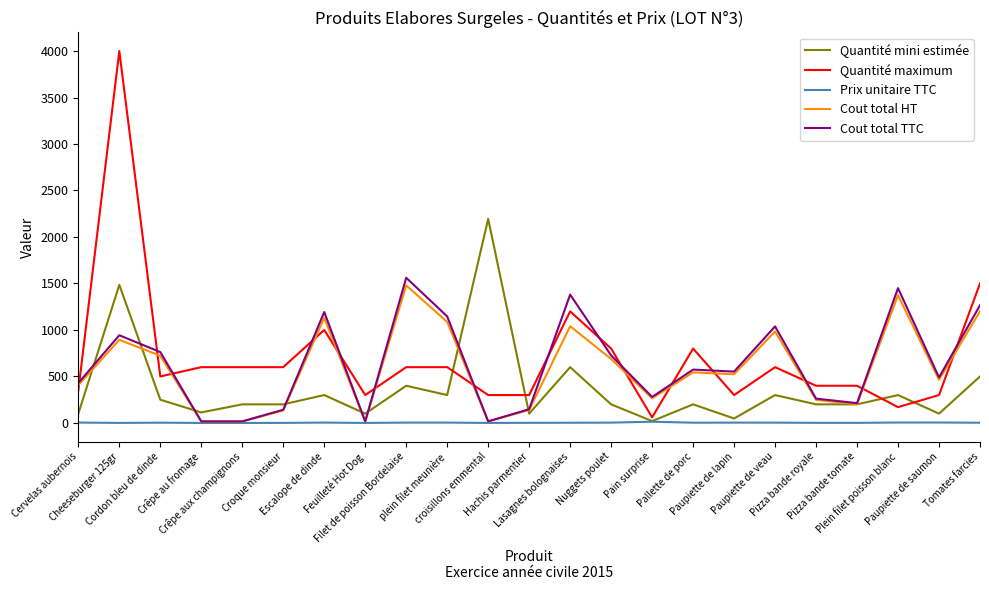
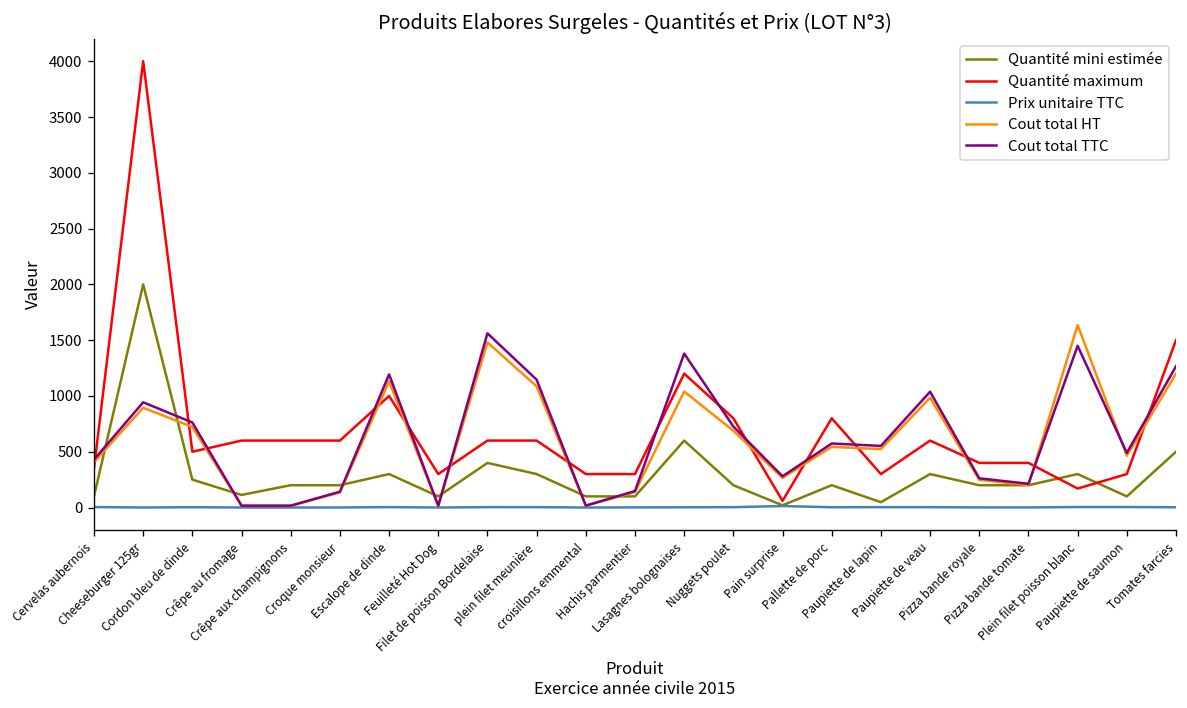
Quantité mini estimée, Cheeseburger 125gr: 1500 -> 2000
Quantité mini estimée, croisillons emmental: 2200 -> 100
Cout total HT, Plein filet poisson blanc: 1400 -> 1600
